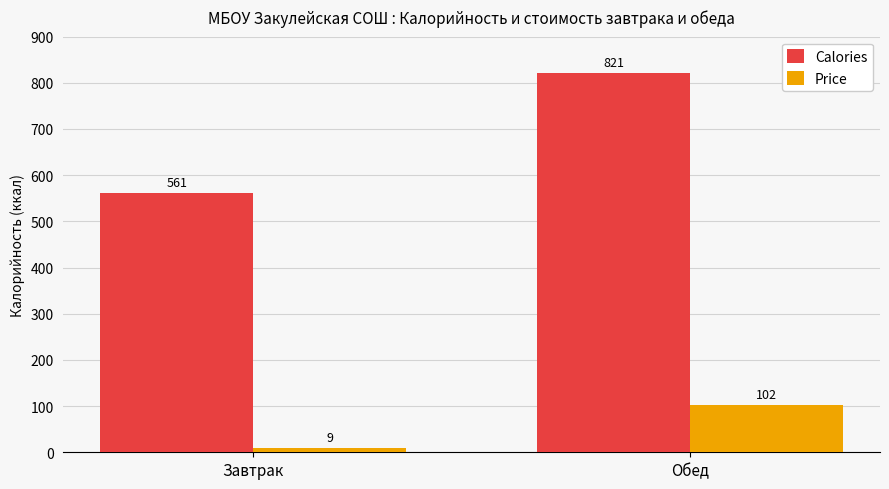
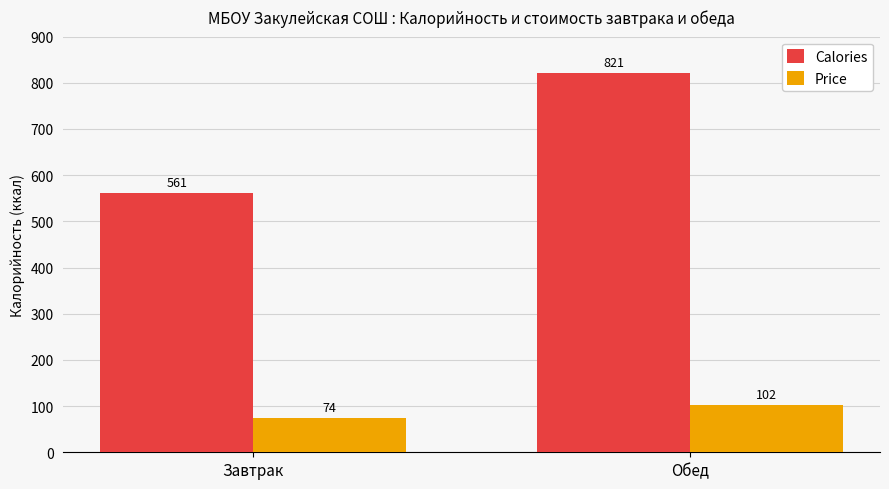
Price, Завтрак: 9 -> 74
